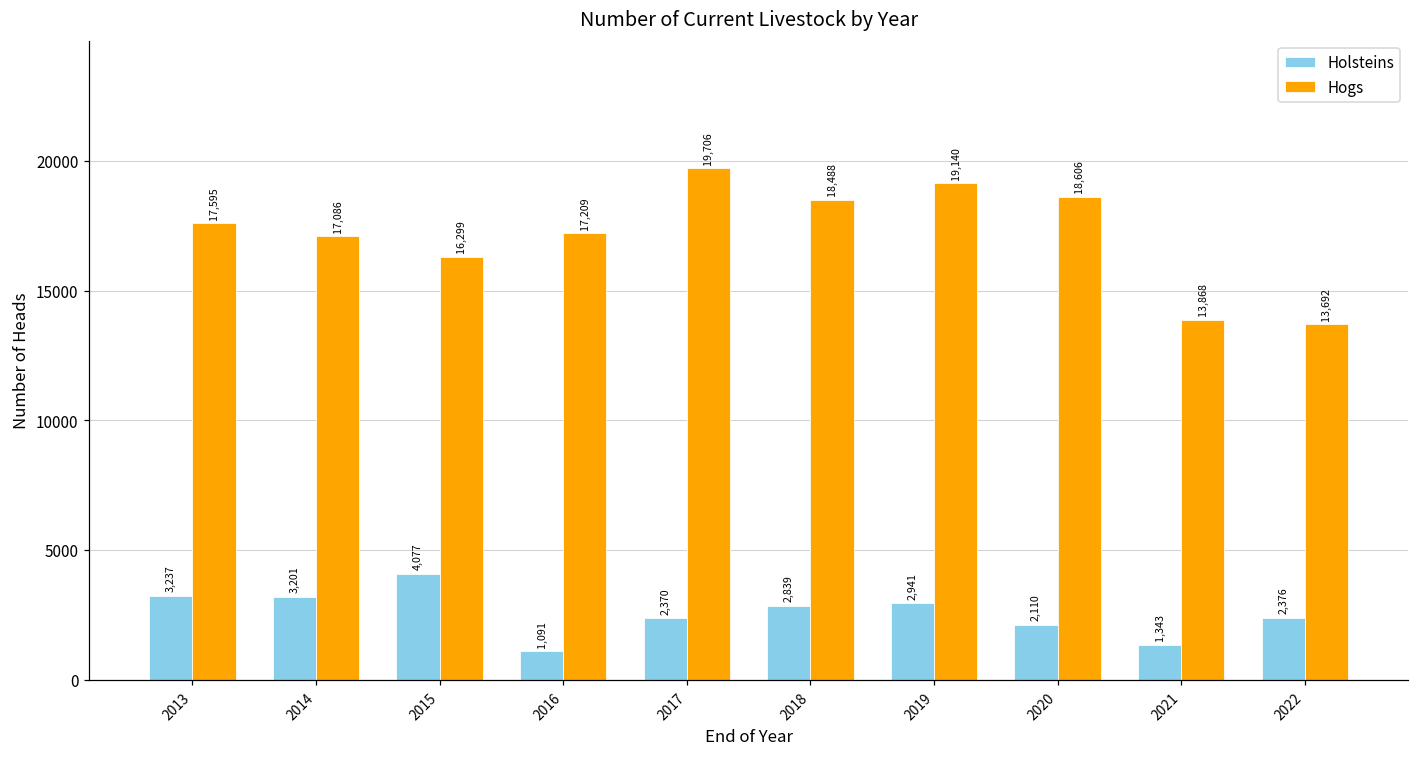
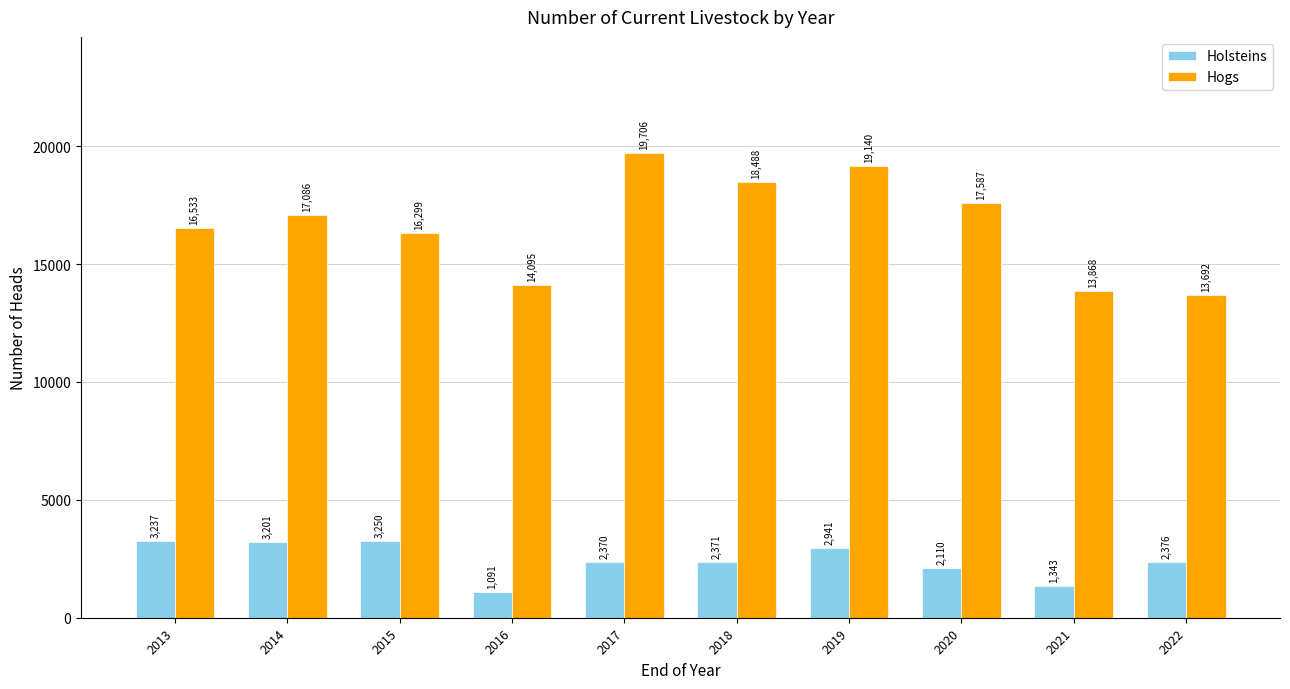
Hogs, 2013: 17,595 -> 16,533
Holsteins, 2015: 4,077 -> 3,250
Hogs, 2016: 17,209 -> 14,095
Holsteins, 2018: 2,839 -> 2,371
Hogs, 2020: 18,606 -> 17,587
